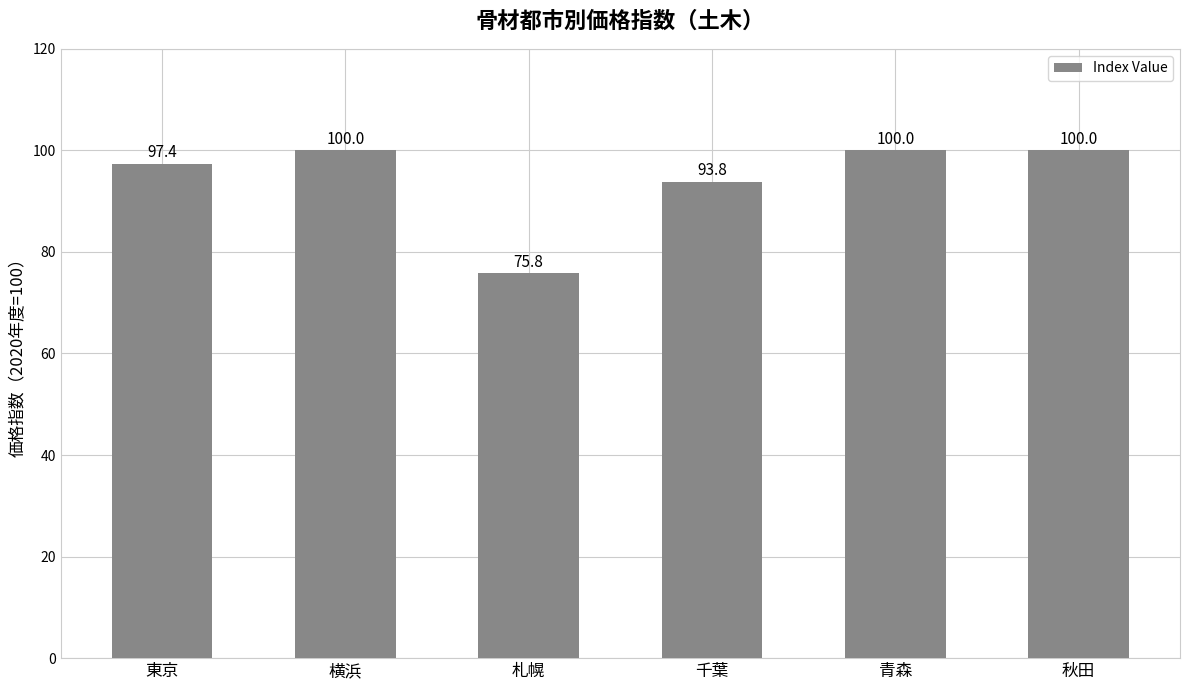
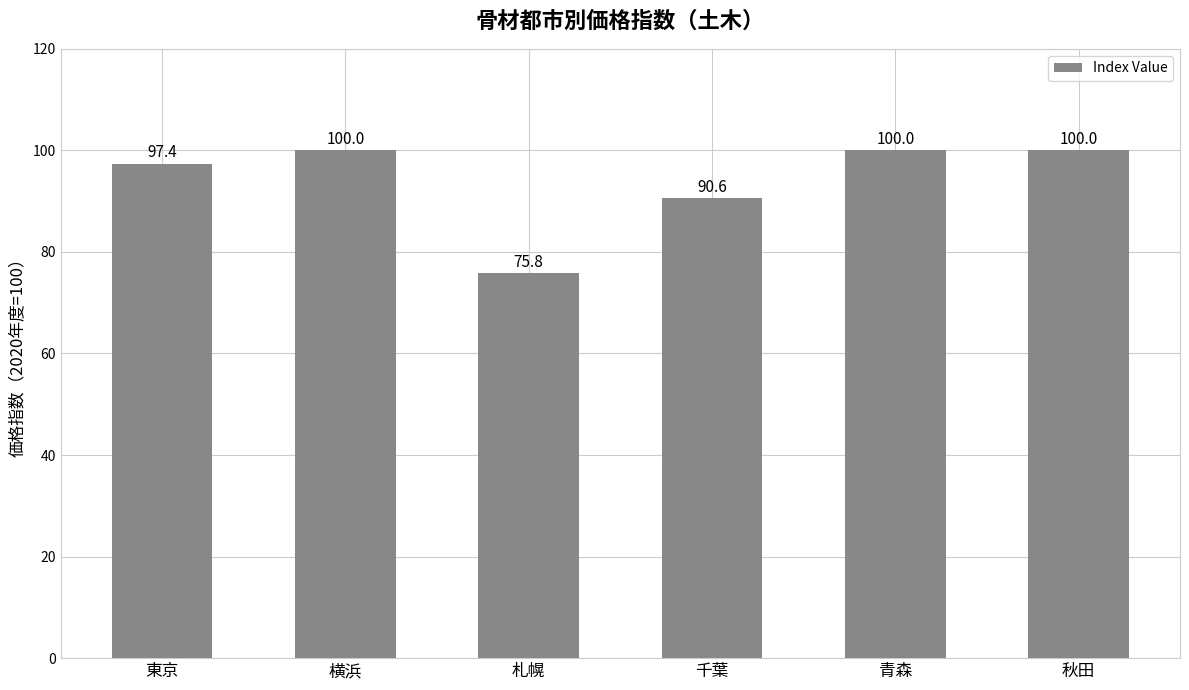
千葉: 93.8 -> 90.6
